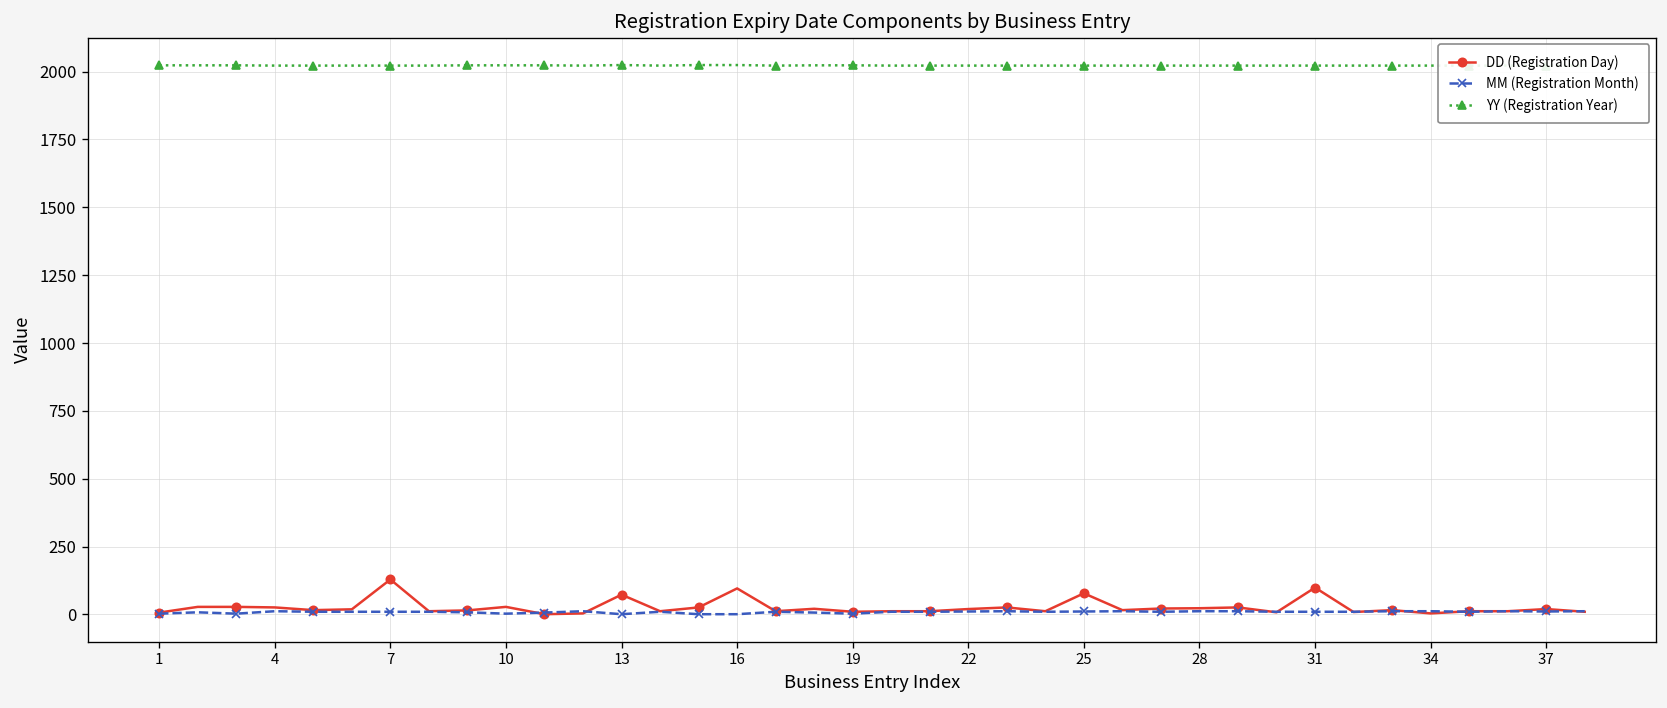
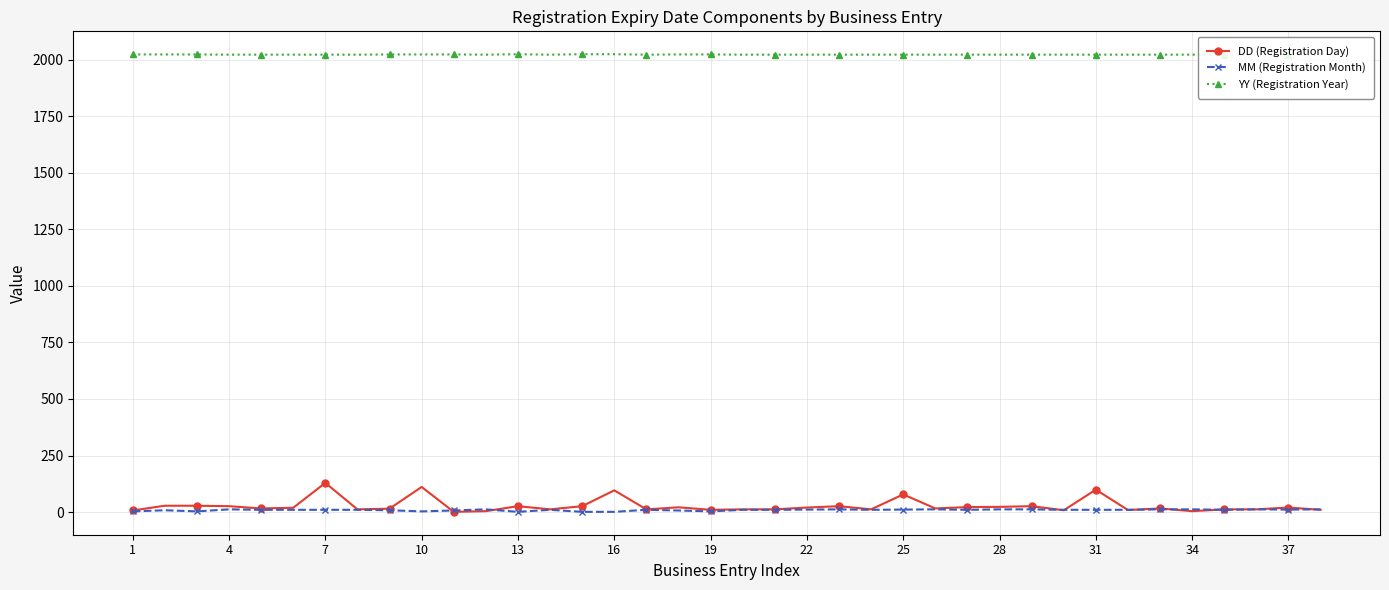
DD (Registration Day), 10: 30 -> 110
DD (Registration Day), 13: 70 -> 30
